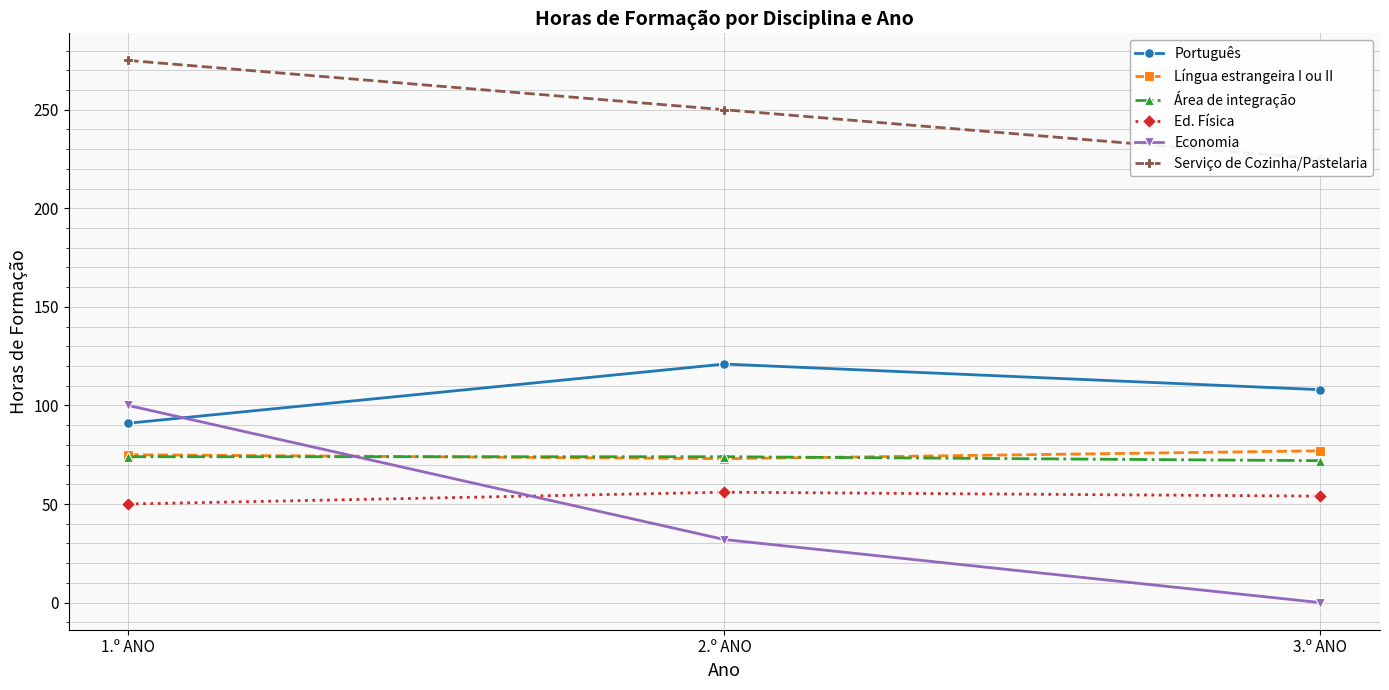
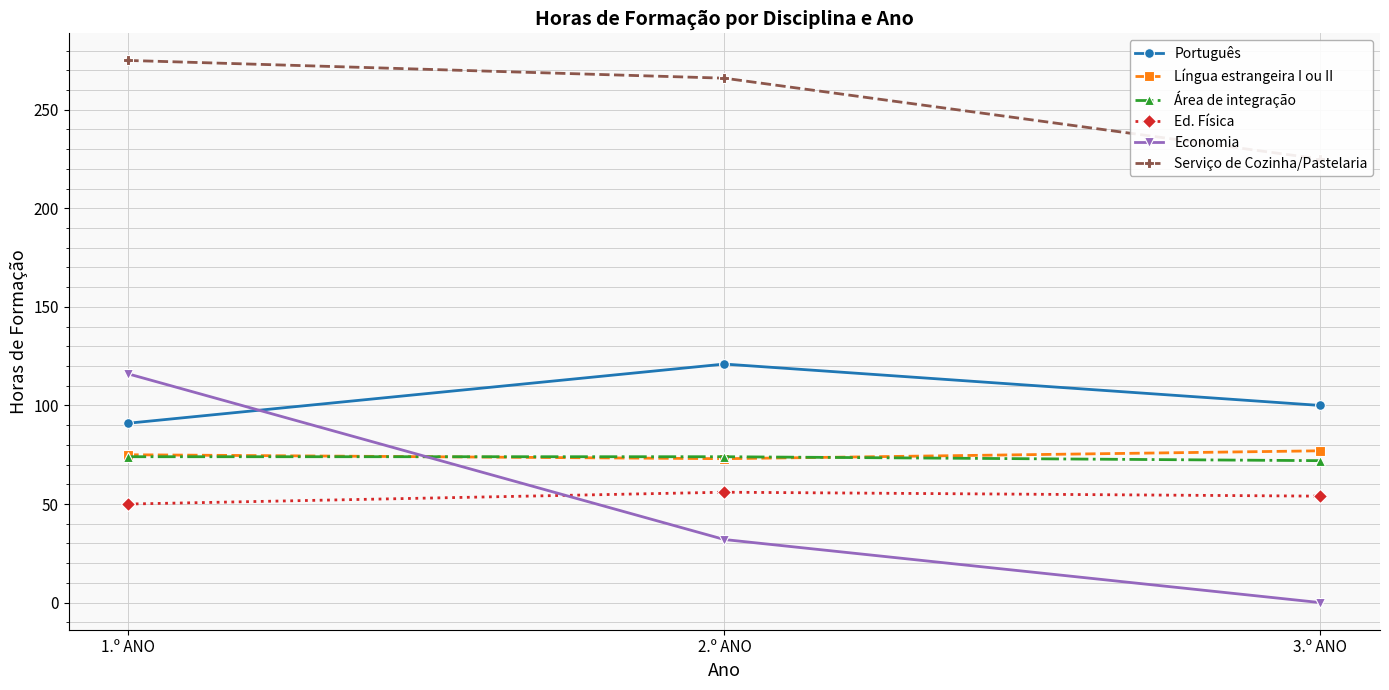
Economia, 1.º ANO: 100 -> 116
Serviço de Cozinha/Pastelaria, 2.º ANO: 250 -> 266
Português, 3.º ANO: 108 -> 100
